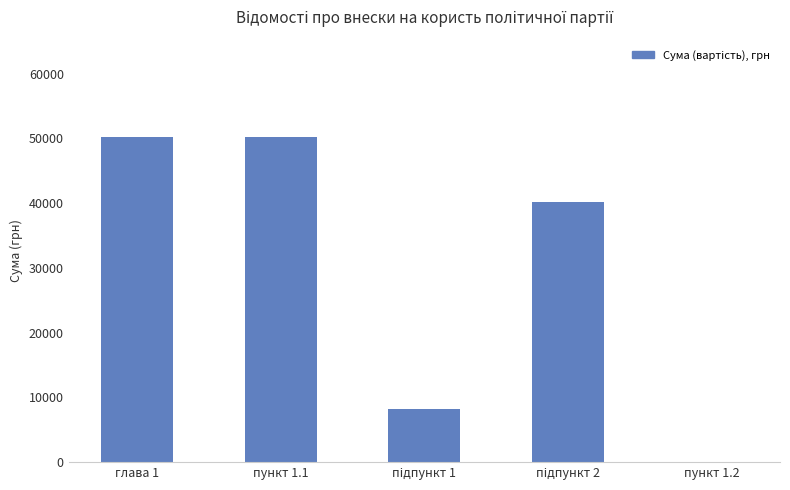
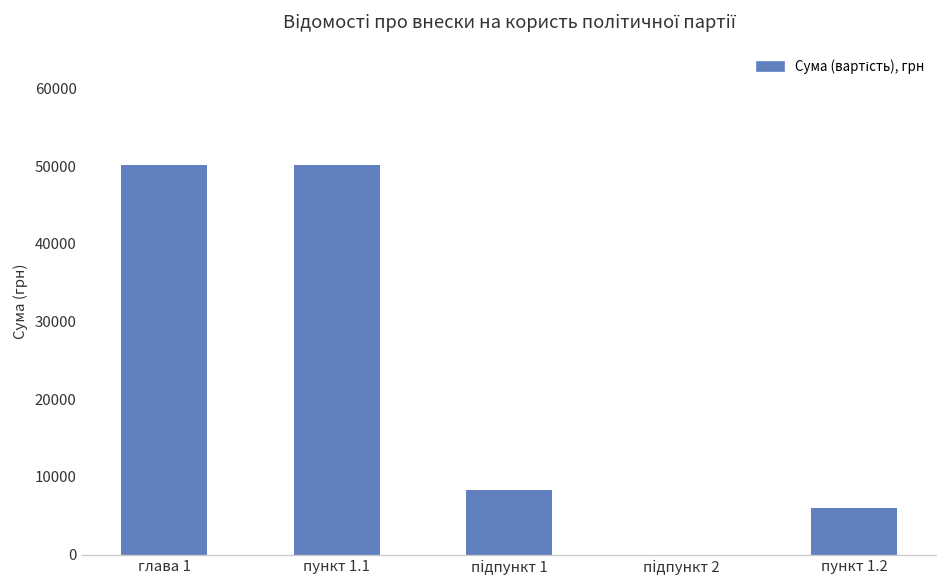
підпункт 2: 40000 -> 0
пункт 1.2: 0 -> 6000
